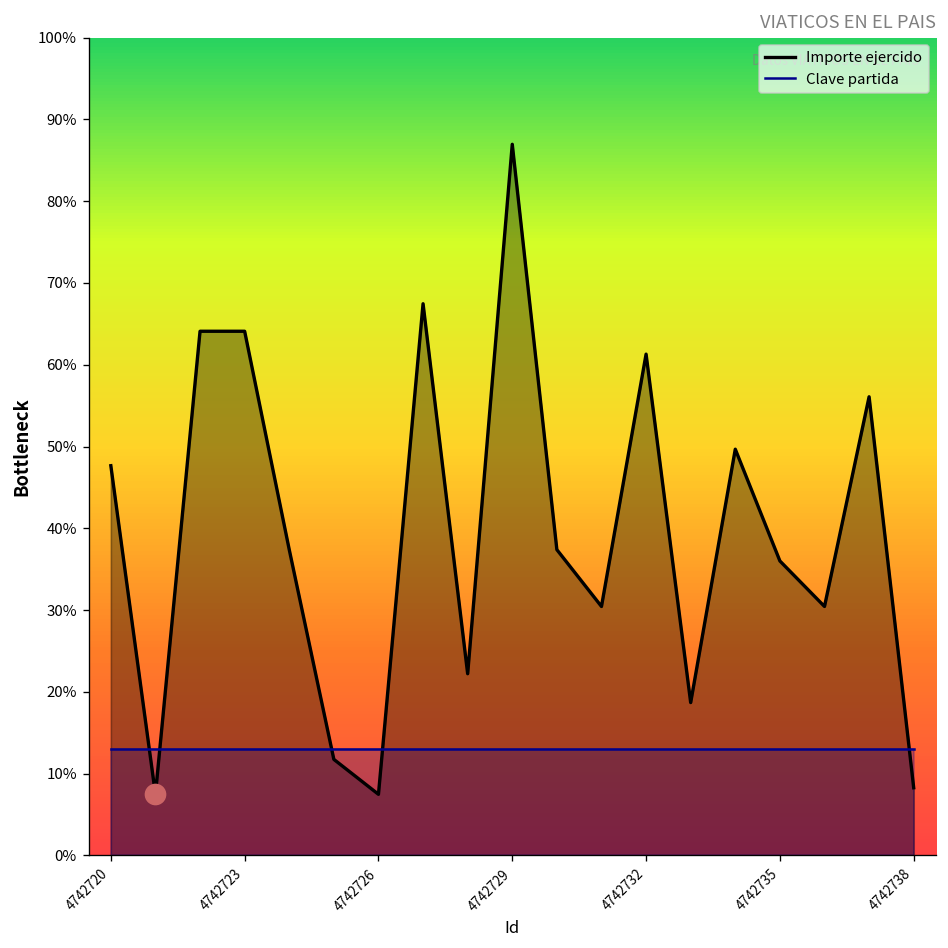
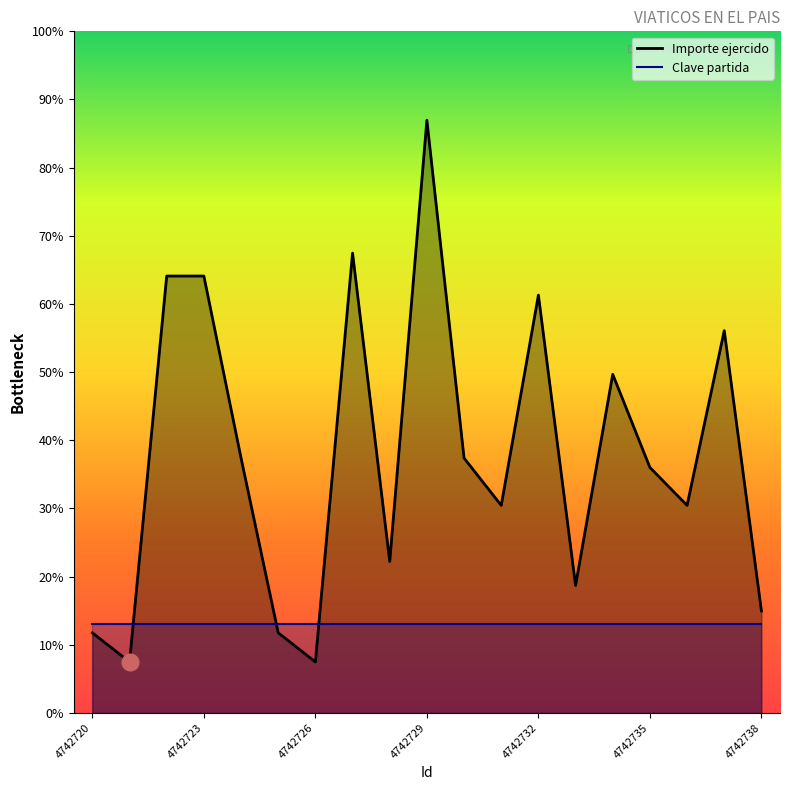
Importe ejercido, 4742720: 48% -> 12%
Importe ejercido, 4742738: 8% -> 15%
